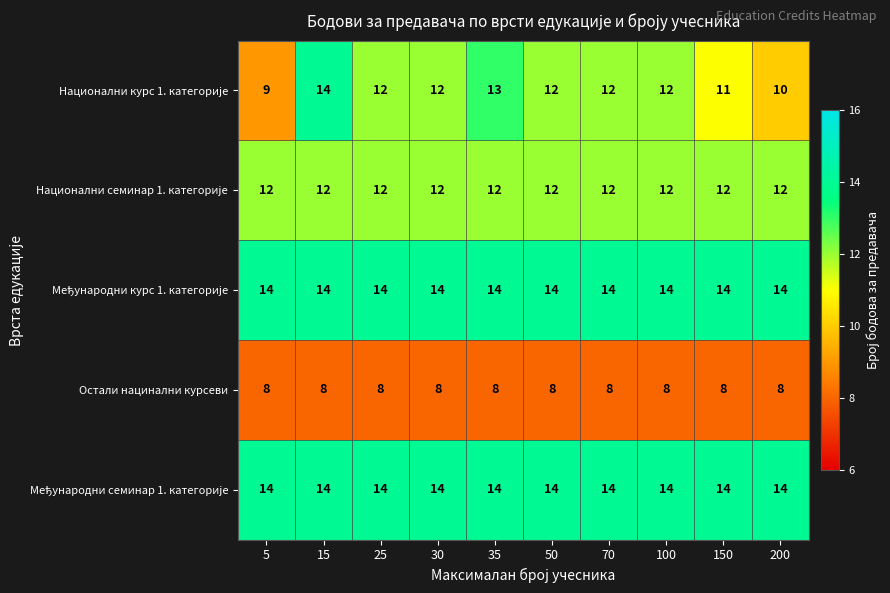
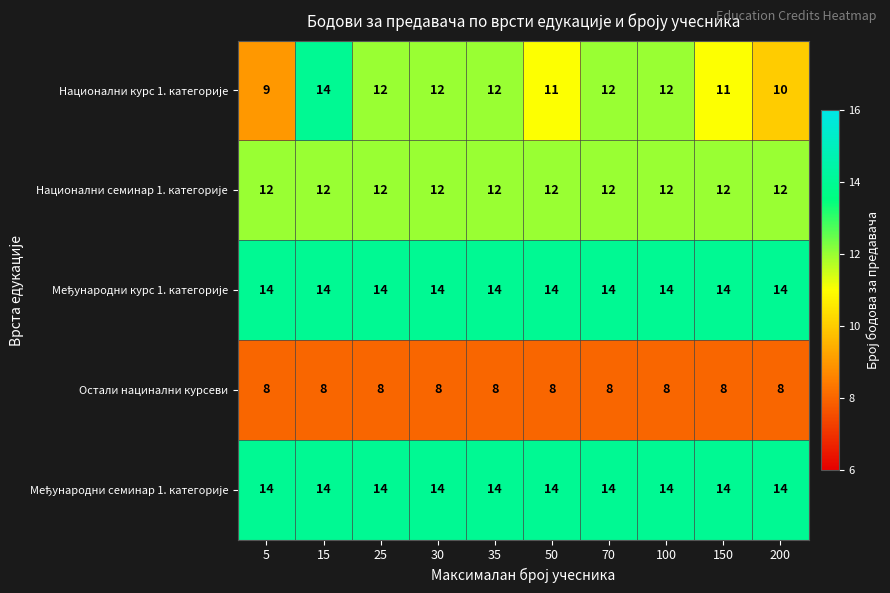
Национални курс 1. категорије, 35: 13 -> 12
Национални курс 1. категорије, 50: 12 -> 11
